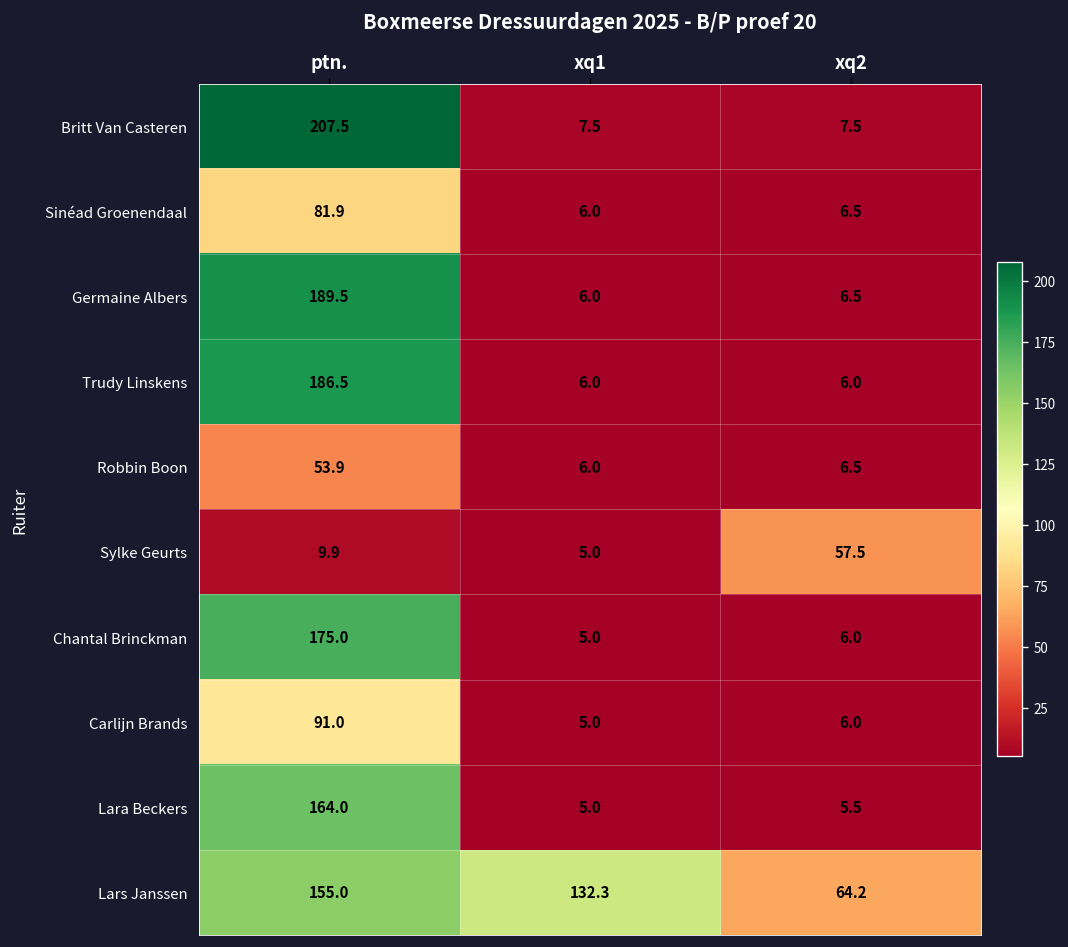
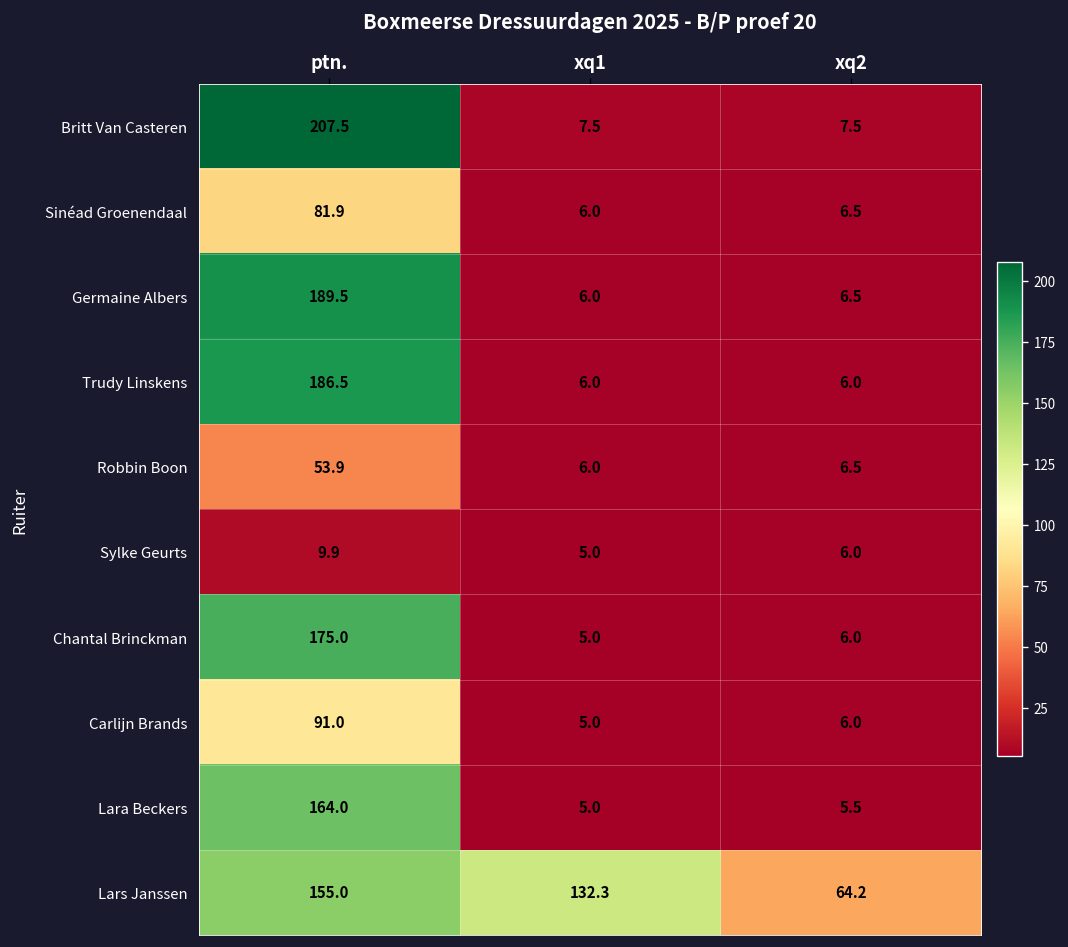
Sylke Geurts, xq2: 57.5 -> 6.0
